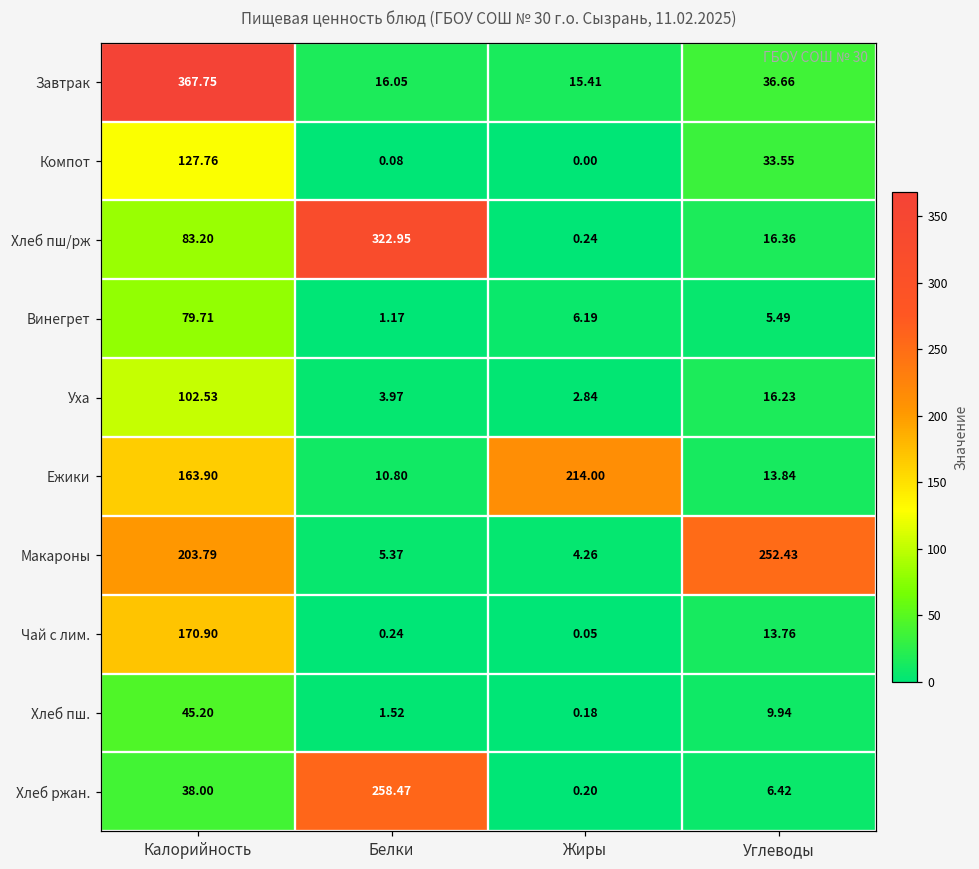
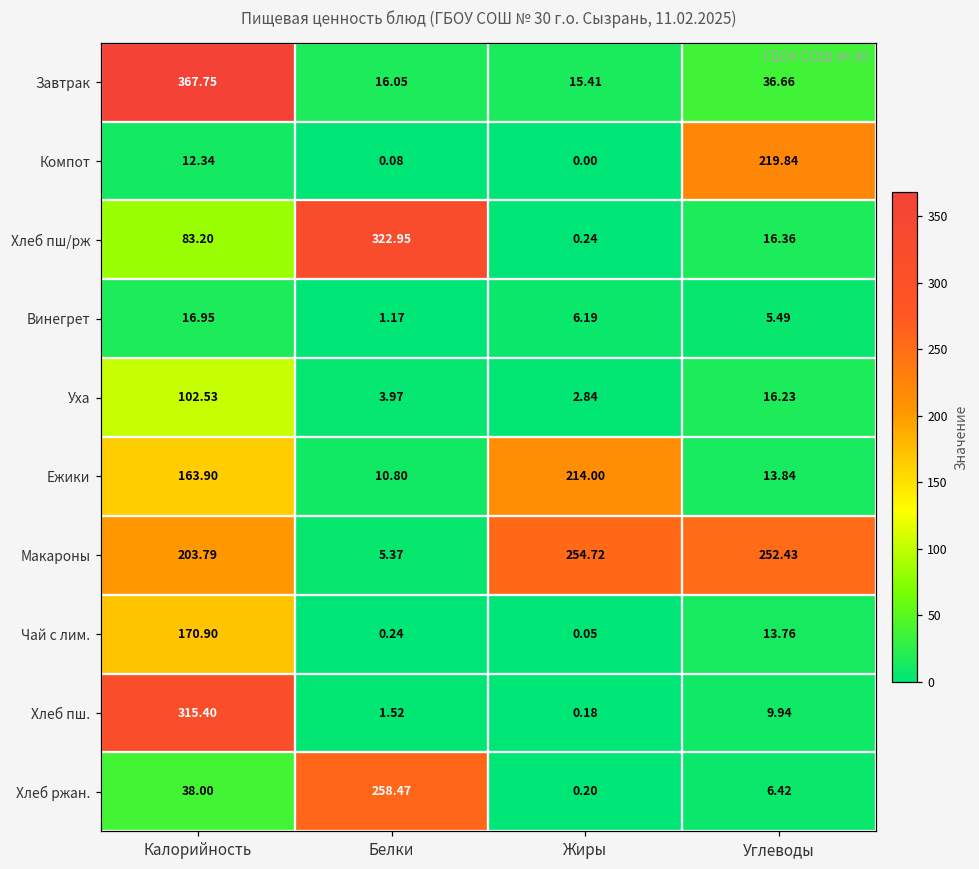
Компот, Калорийность: 127.76 -> 12.34
Компот, Углеводы: 33.55 -> 219.84
Винегрет, Калорийность: 79.71 -> 16.95
Макароны, Жиры: 4.26 -> 254.72
Хлеб пш., Калорийность: 45.20 -> 315.40
